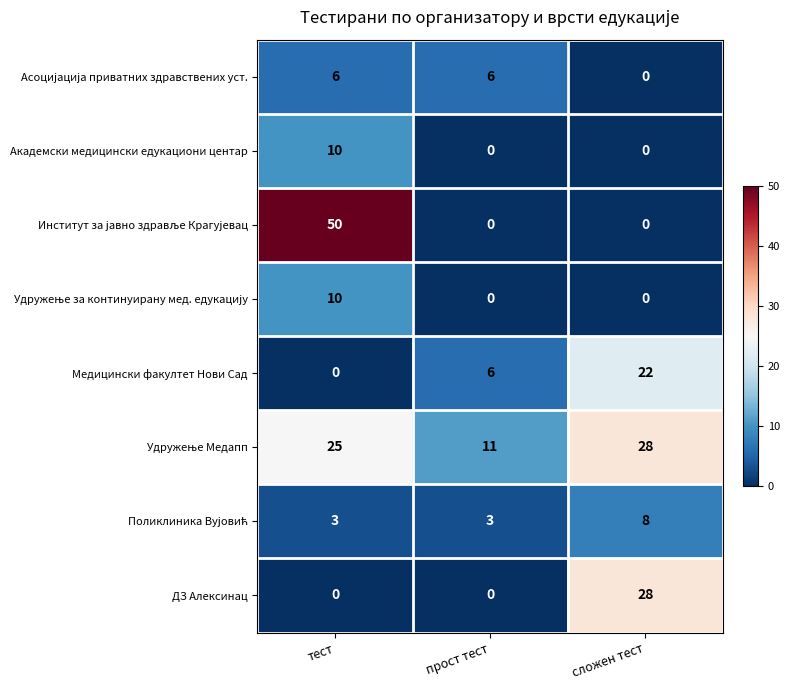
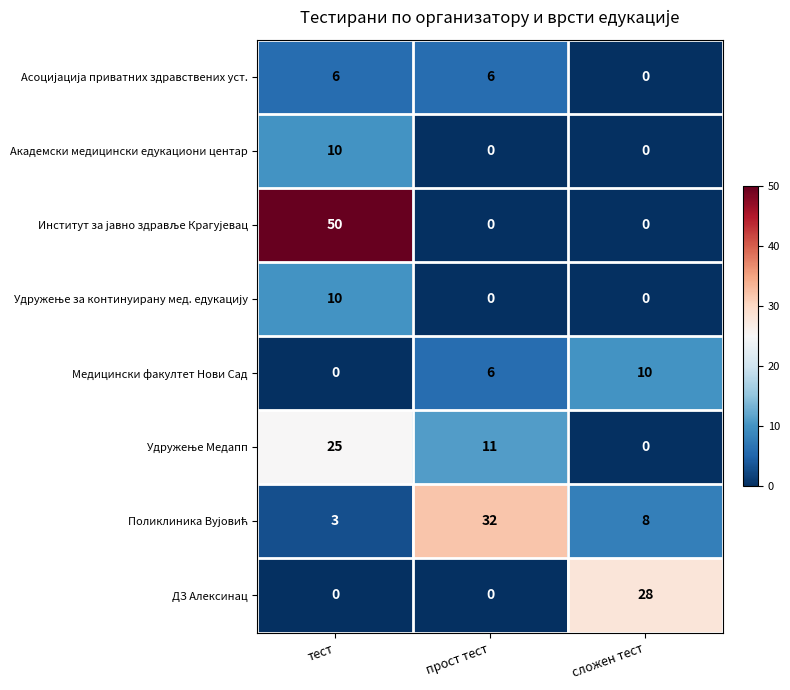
Медицински факултет Нови Сад, сложен тест: 22 -> 10
Удружење Медапп, сложен тест: 28 -> 0
Поликлиника Вујовић, прост тест: 3 -> 32
